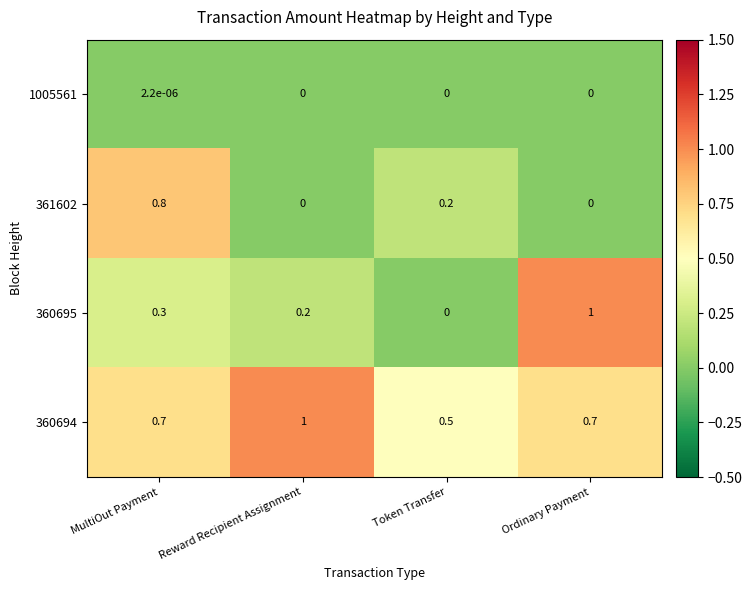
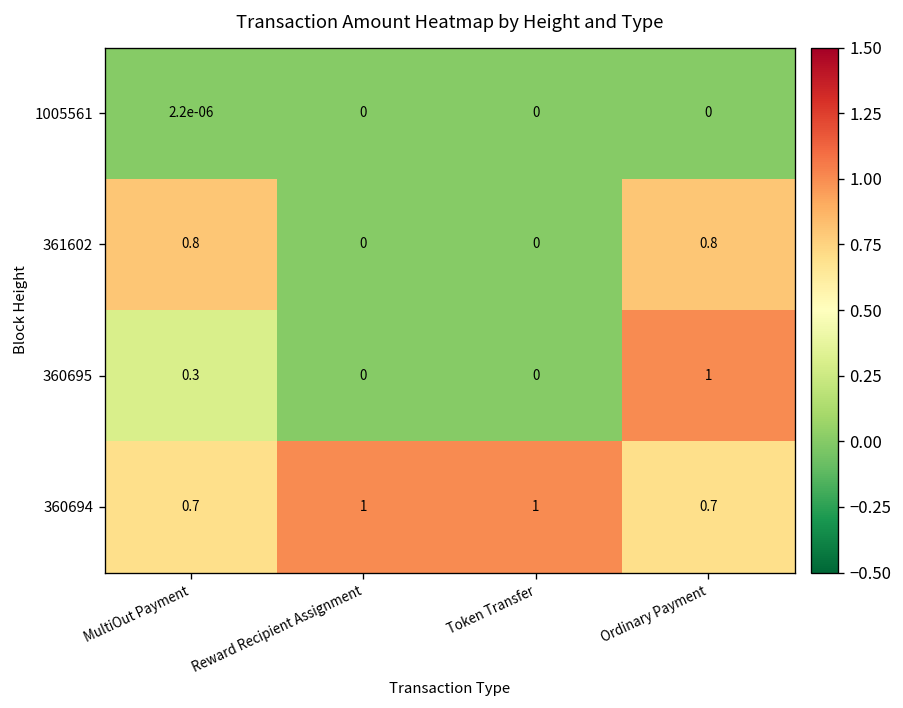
361602, Token Transfer: 0.2 -> 0
361602, Ordinary Payment: 0 -> 0.8
360695, Reward Recipient Assignment: 0.2 -> 0
360694, Token Transfer: 0.5 -> 1
